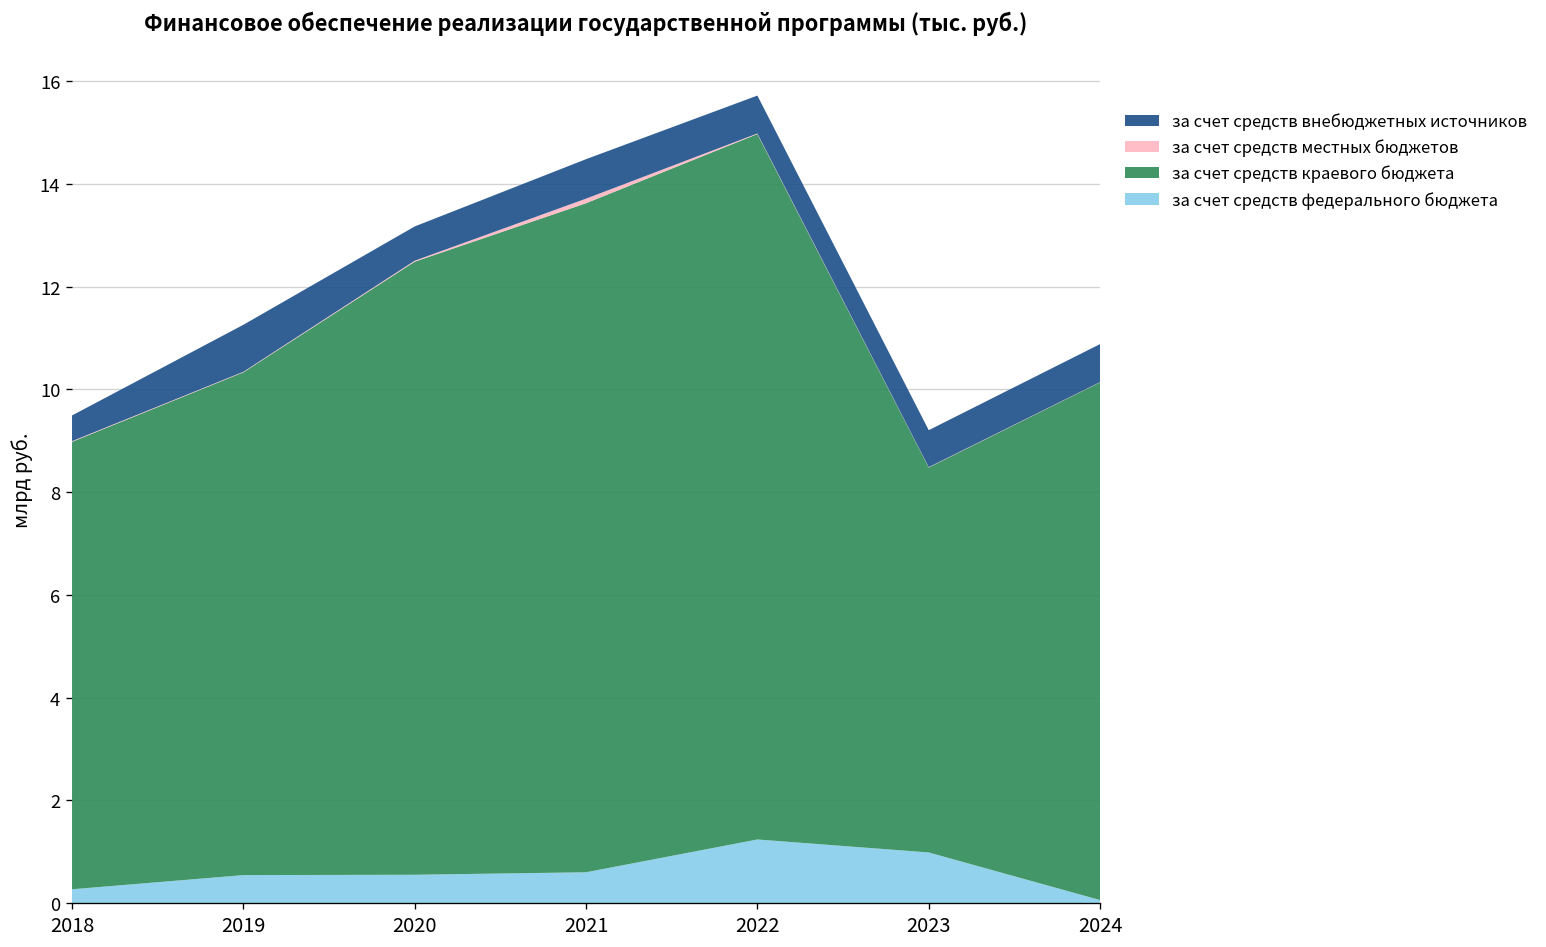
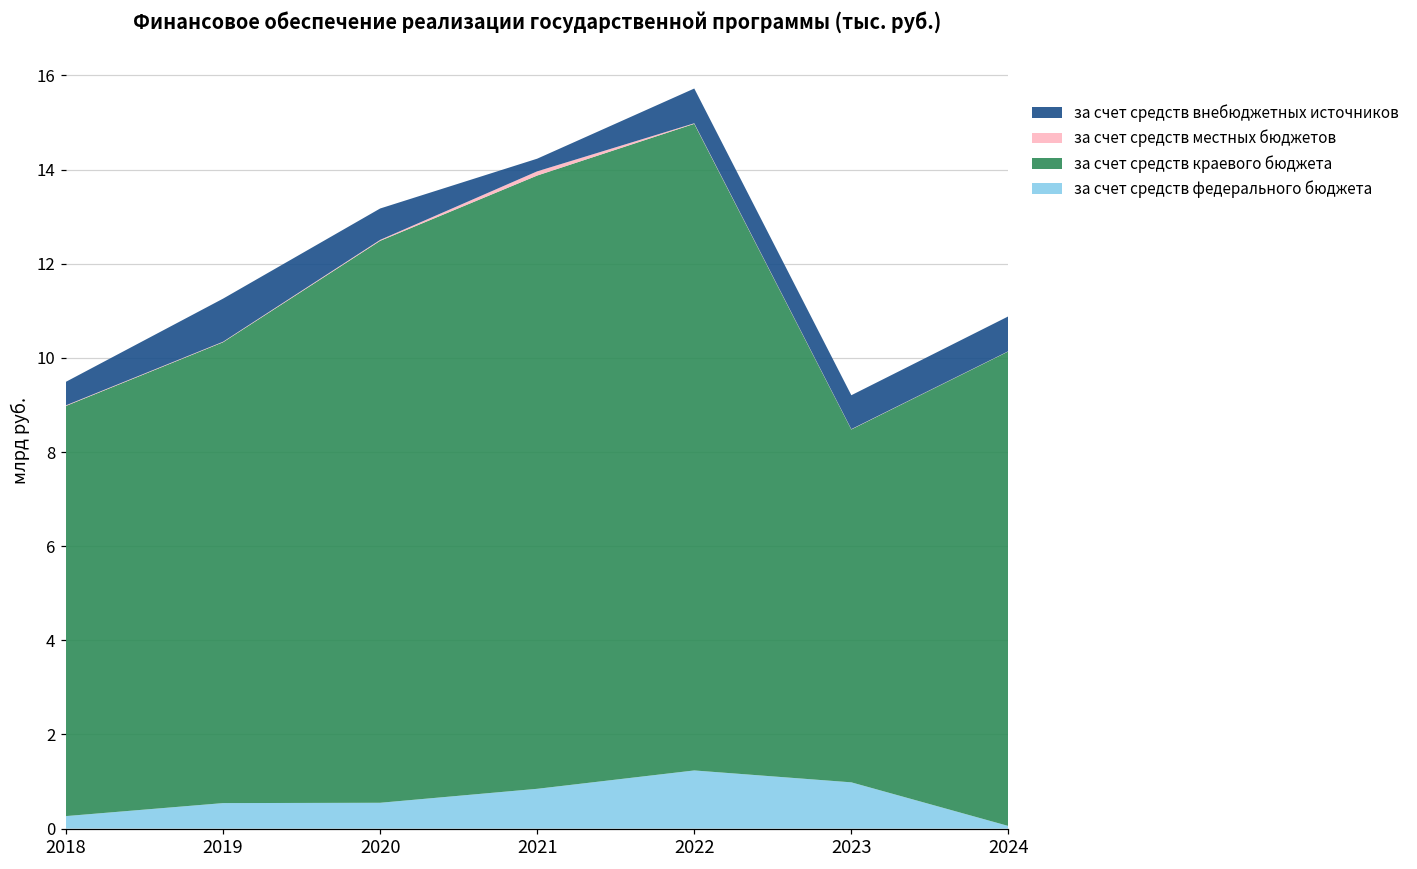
за счет средств федерального бюджета, 2021: 0.6 -> 0.8
за счет средств внебюджетных источников, 2021: 0.8 -> 0.3
